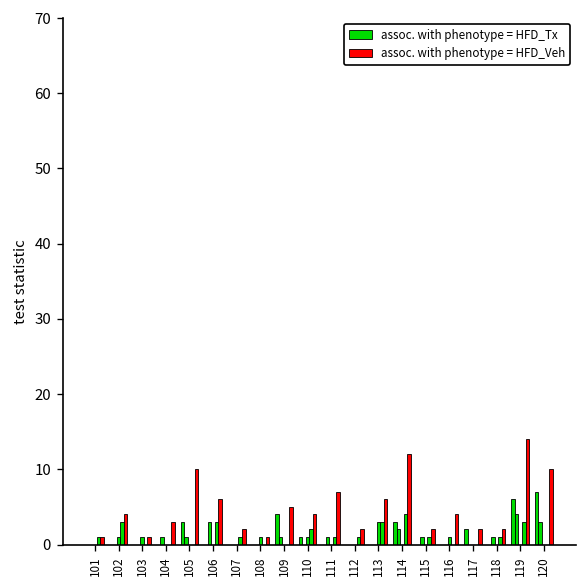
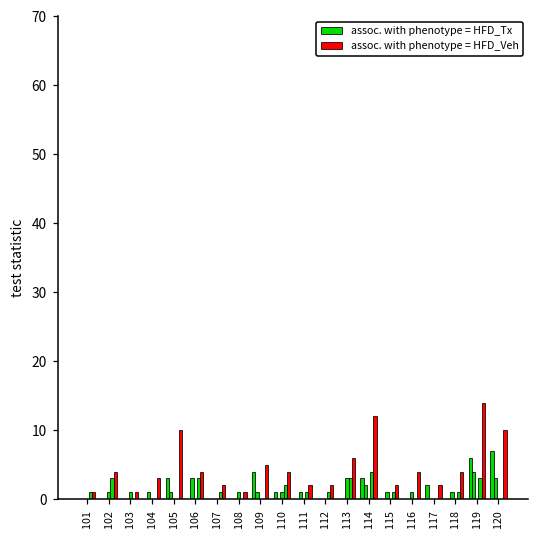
assoc. with phenotype = HFD_Veh, 106: 6 -> 4
assoc. with phenotype = HFD_Veh, 111: 7 -> 2
assoc. with phenotype = HFD_Veh, 118: 2 -> 4
